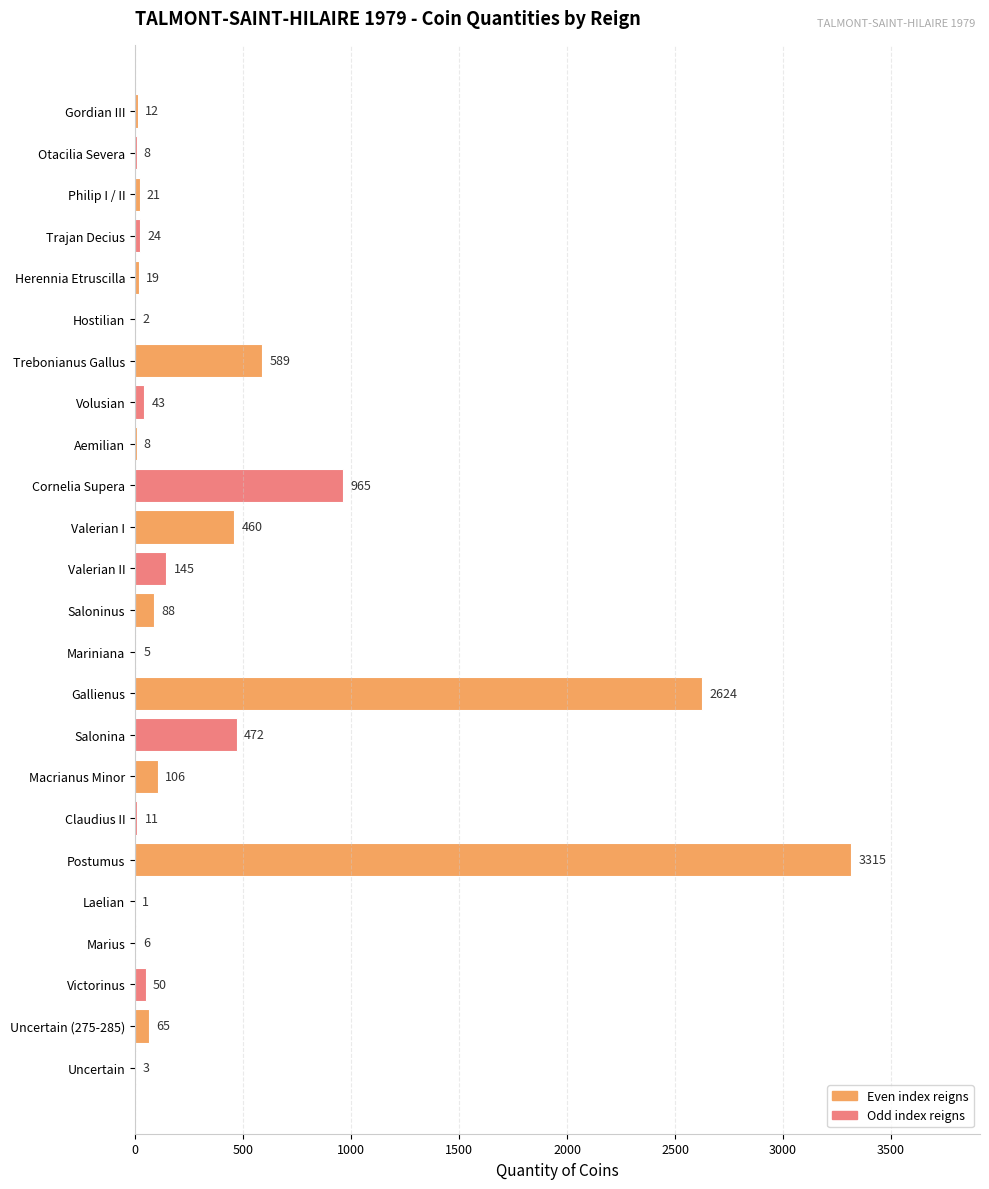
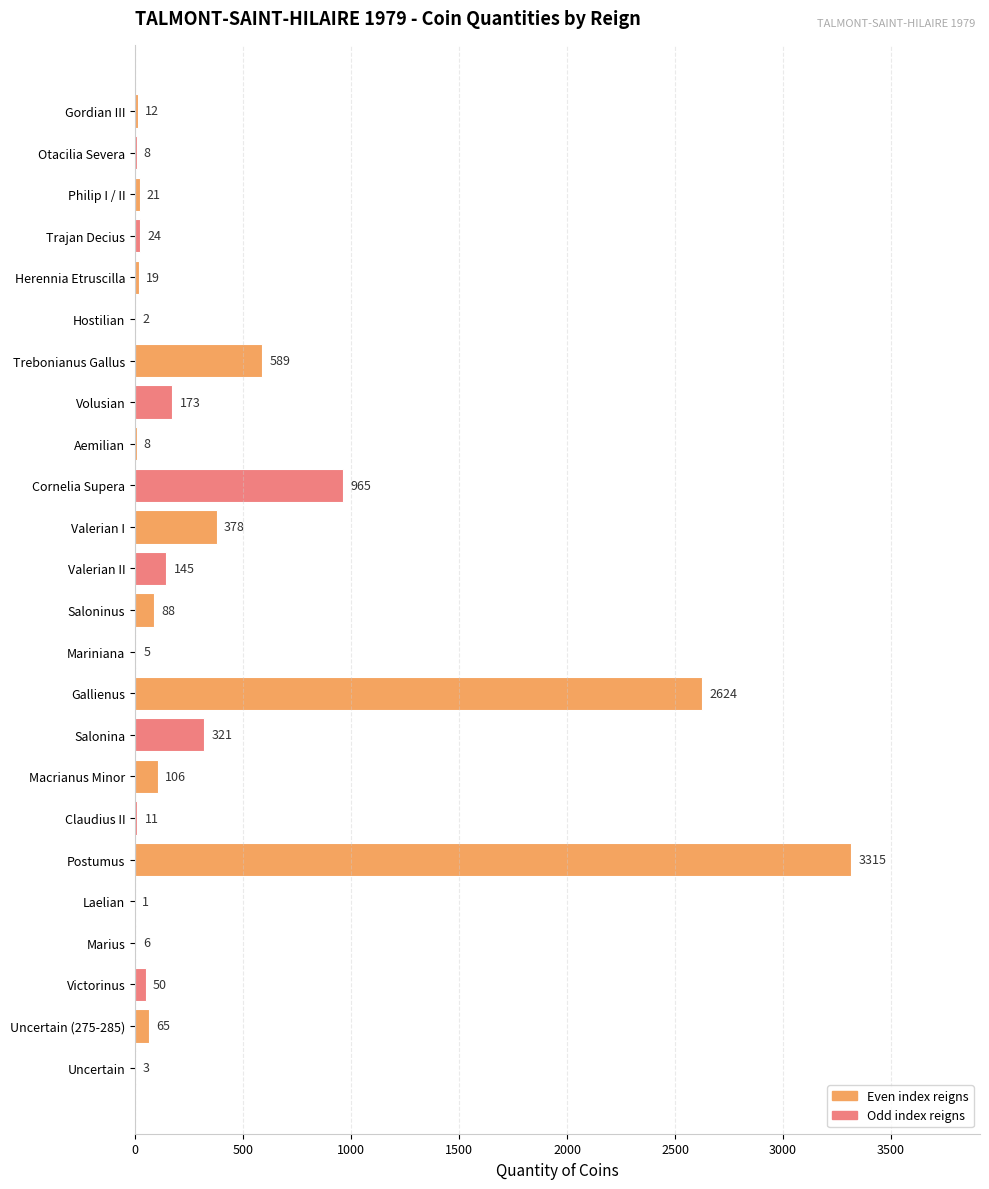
Volusian: 43 -> 173
Valerian I: 460 -> 378
Salonina: 472 -> 321
